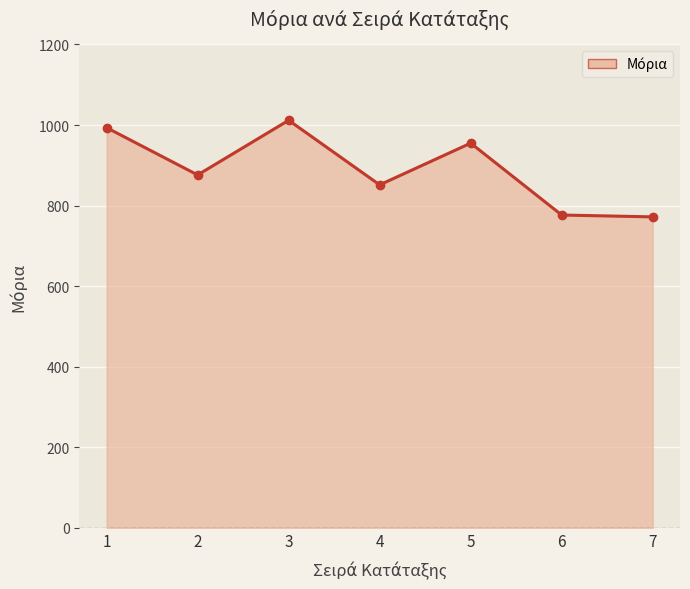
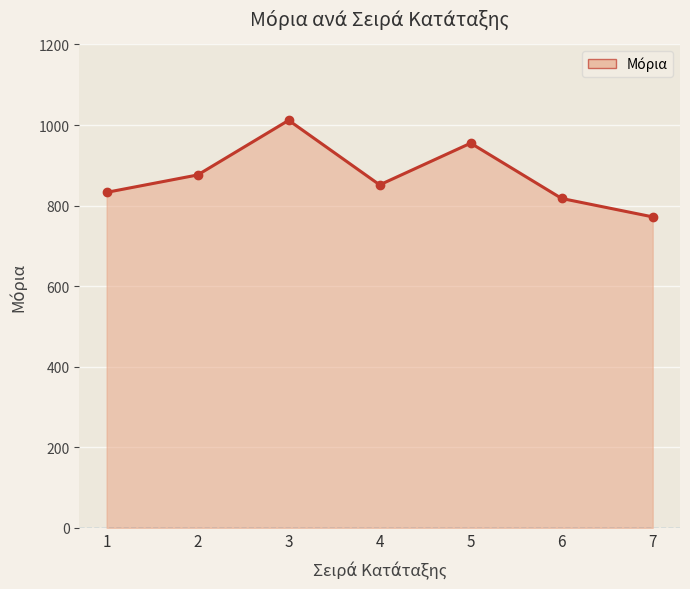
1: 990 -> 830
6: 780 -> 820
